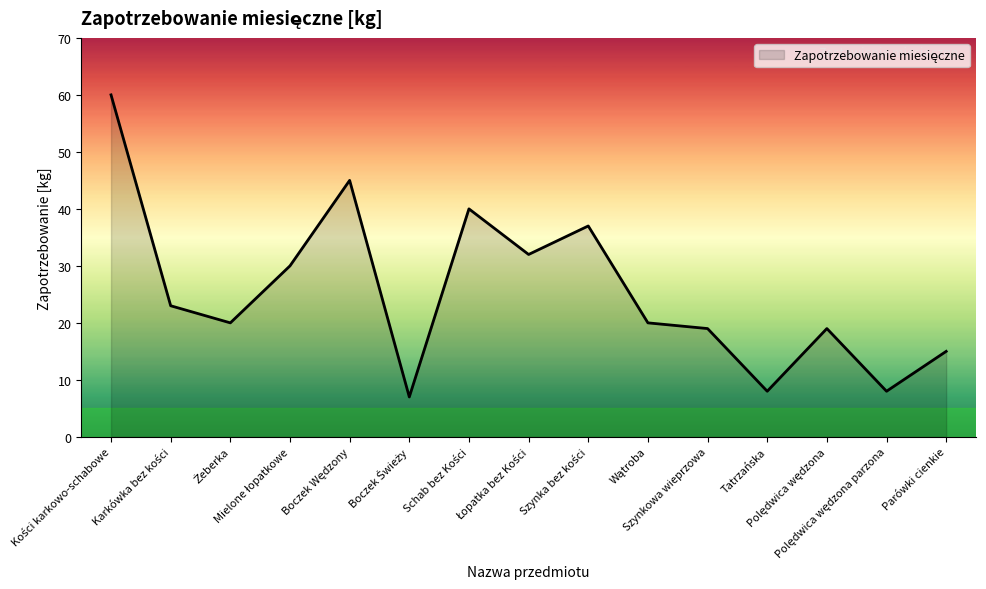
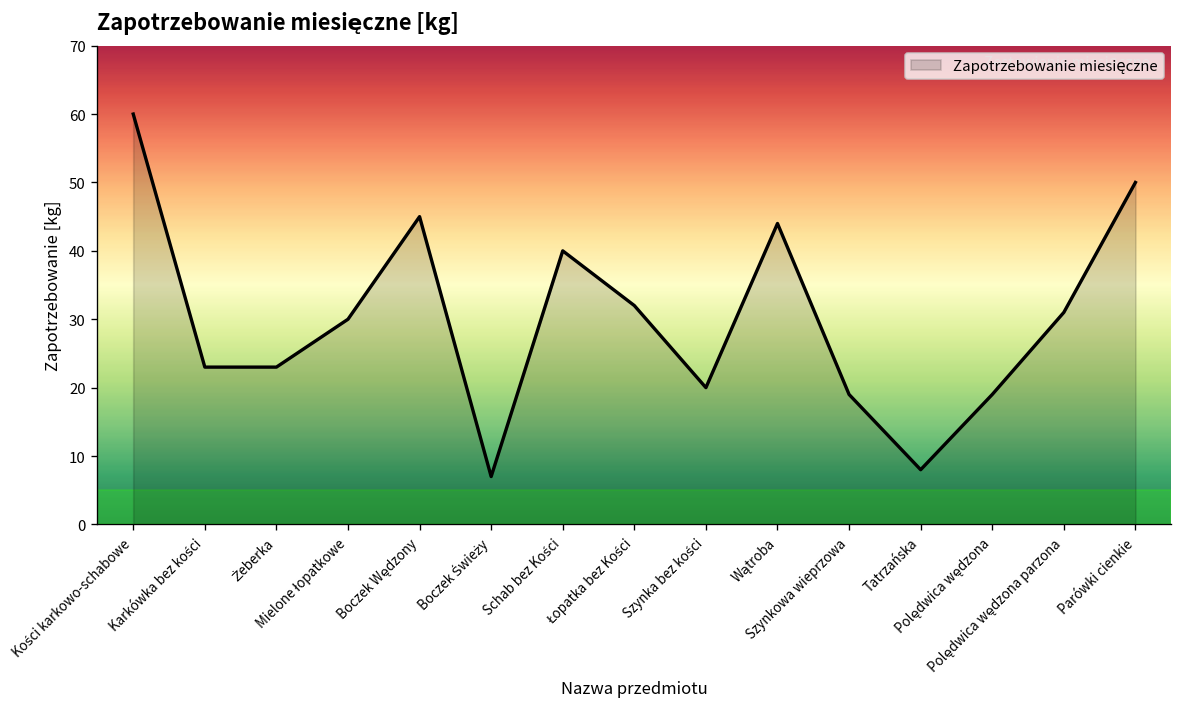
Żeberka: 20 -> 23
Szynka bez kości: 37 -> 20
Wątroba: 20 -> 44
Polędwica wędzona parzona: 8 -> 31
Parówki cienkie: 15 -> 50
